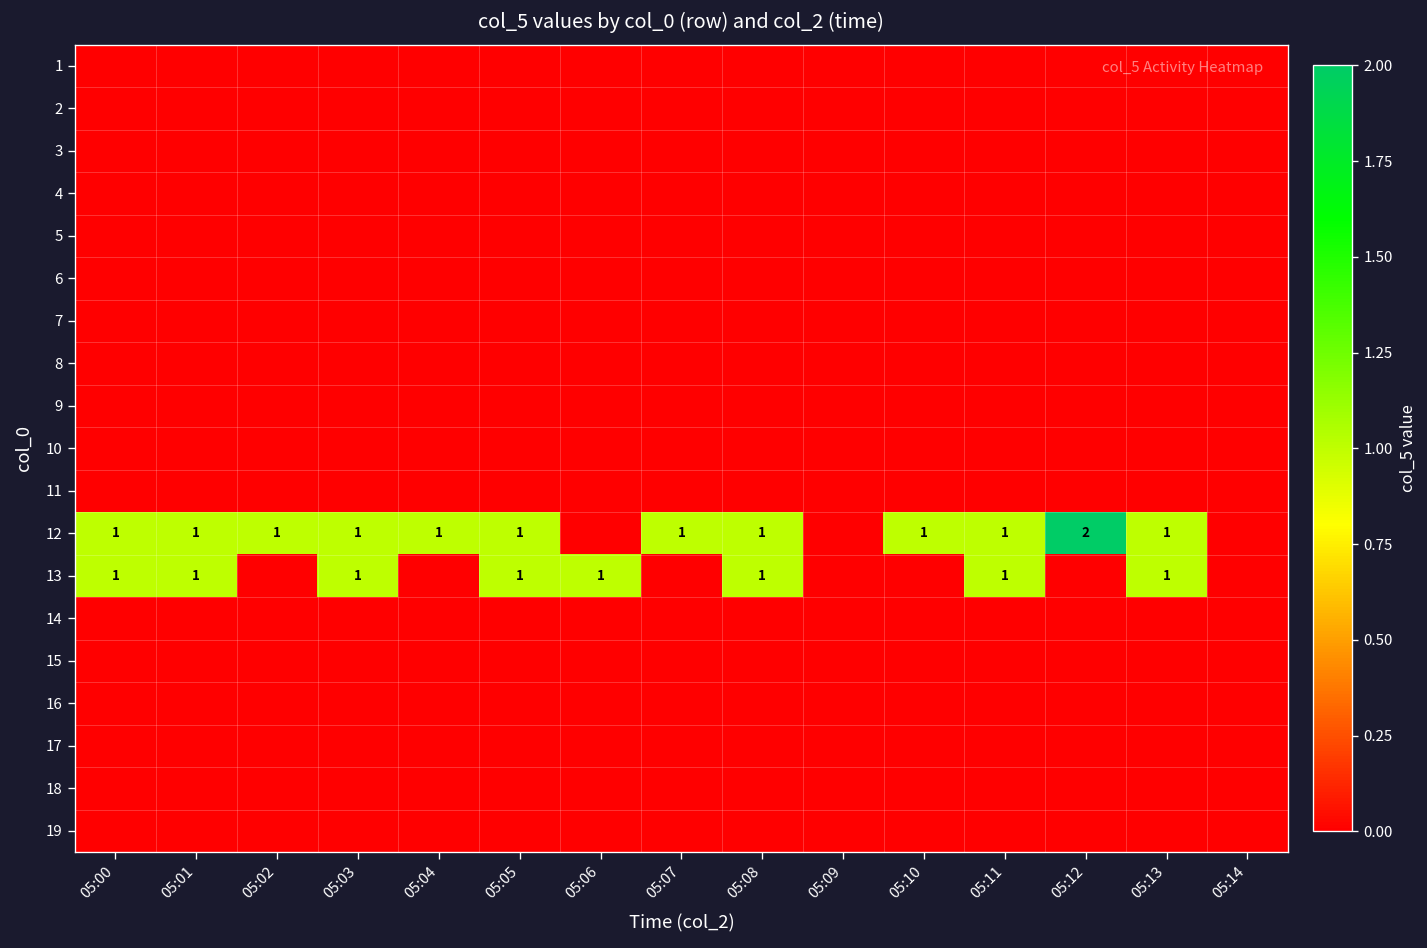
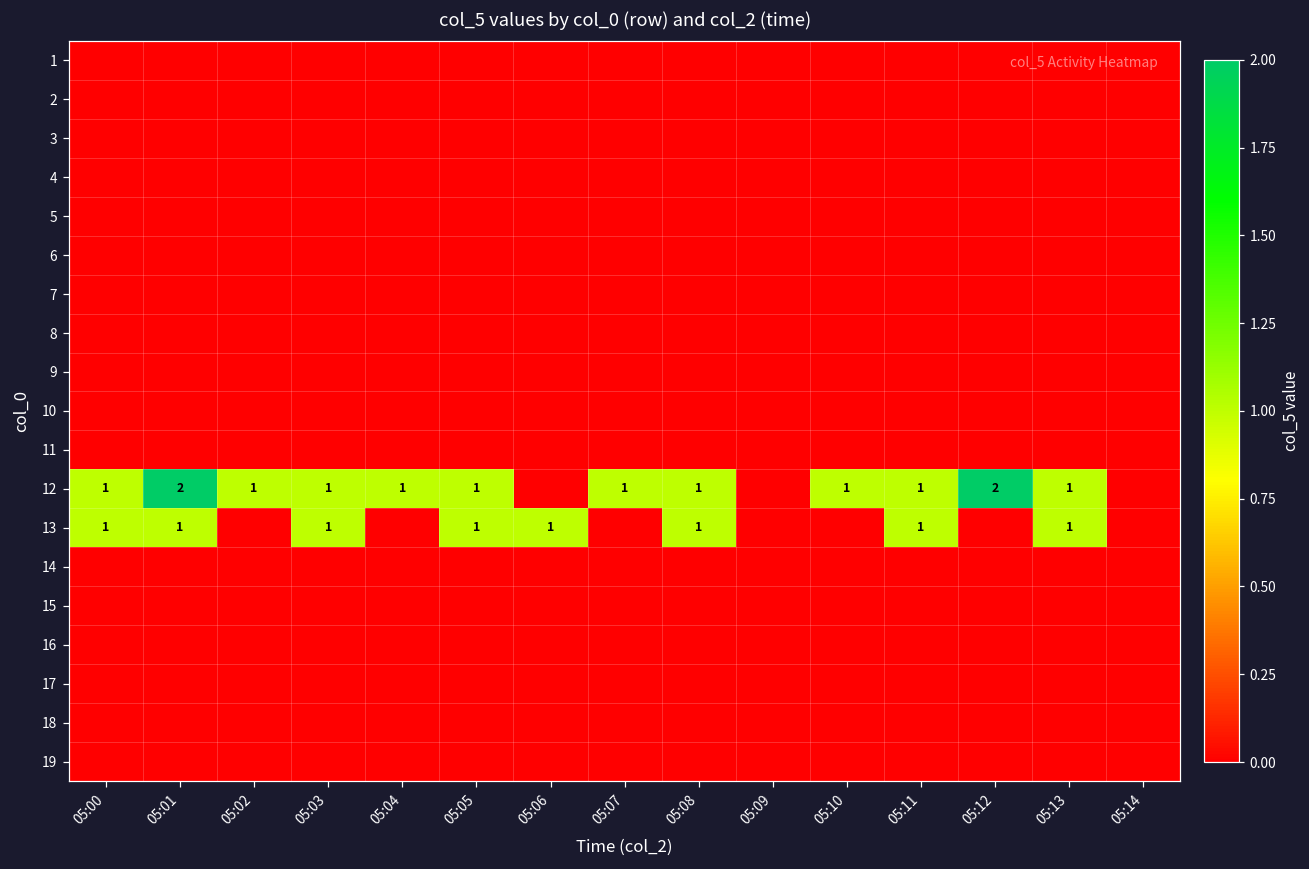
12, 05:01: 1 -> 2
